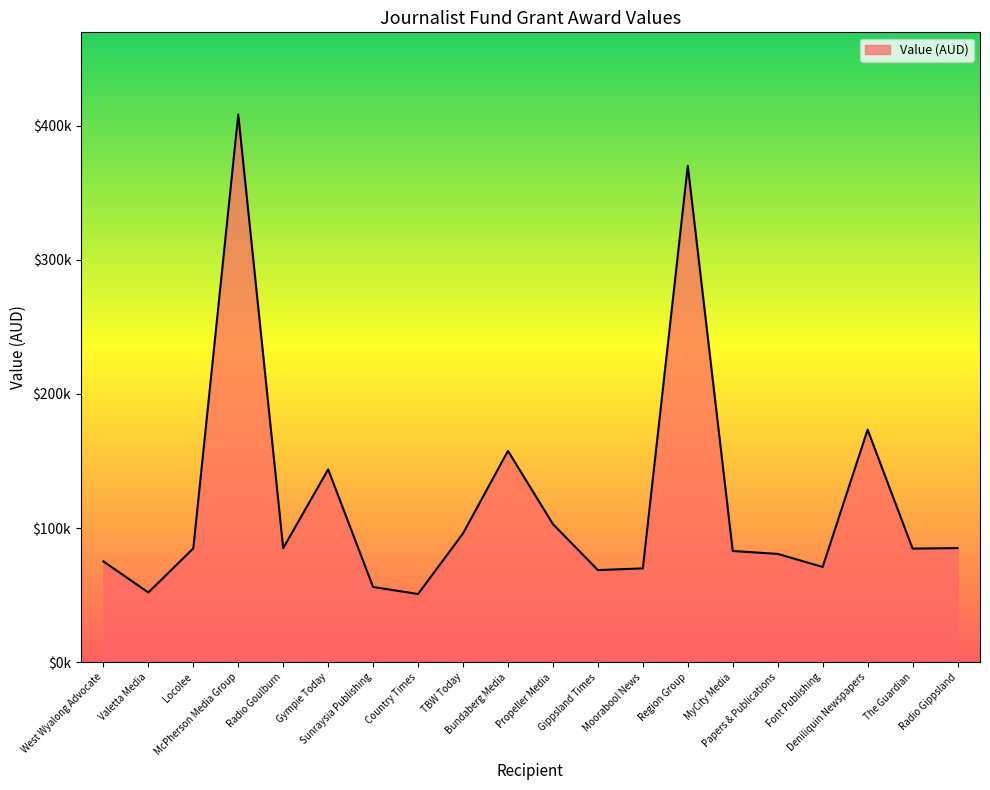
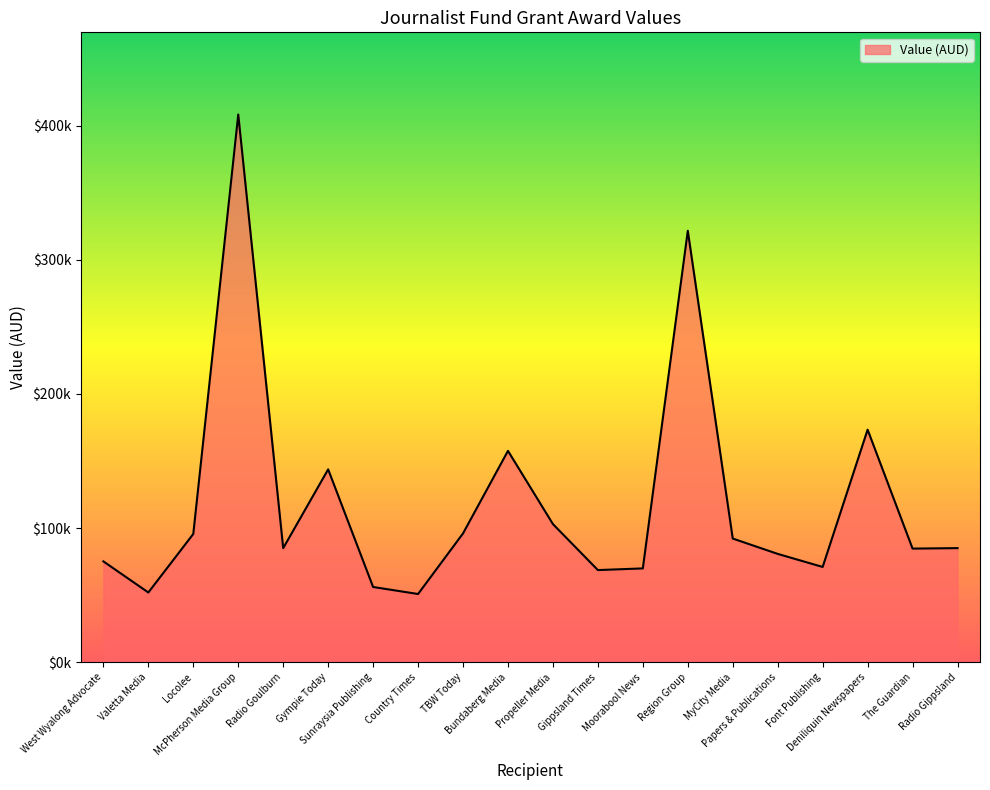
Locolee: $85000 -> $96000
Region Group: $370000 -> $322000
MyCity Media: $83000 -> $92000
